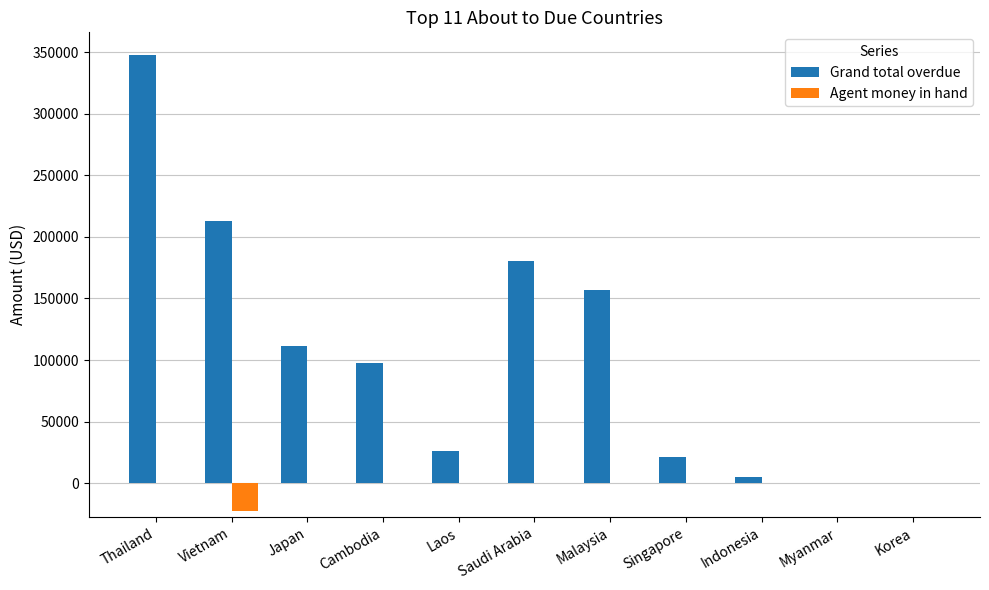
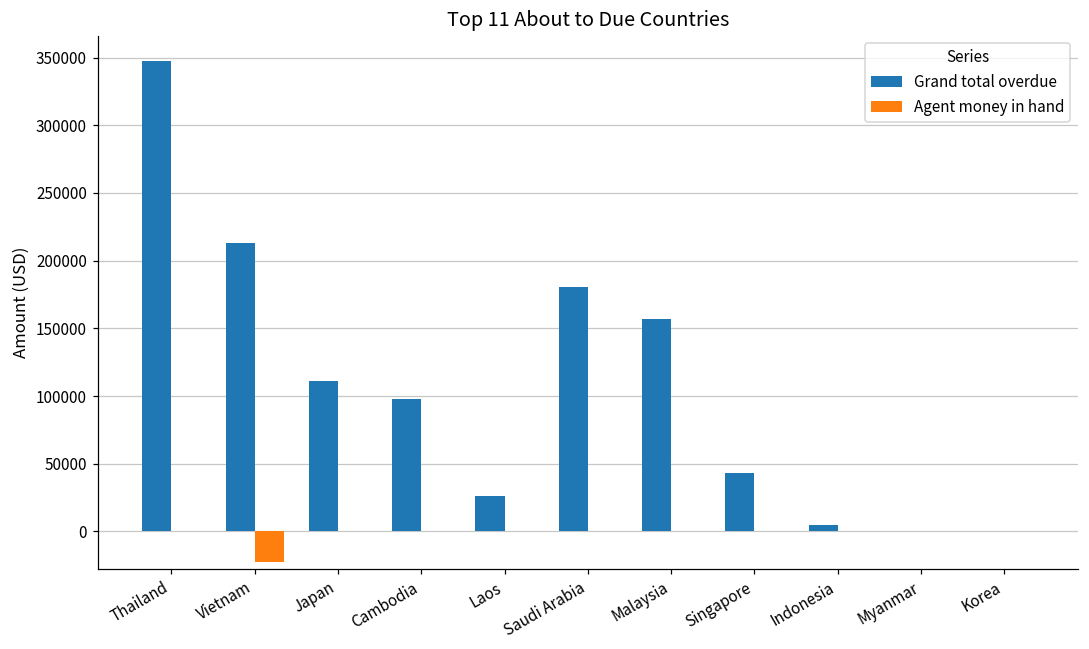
Grand total overdue, Singapore: 21000 -> 43000
